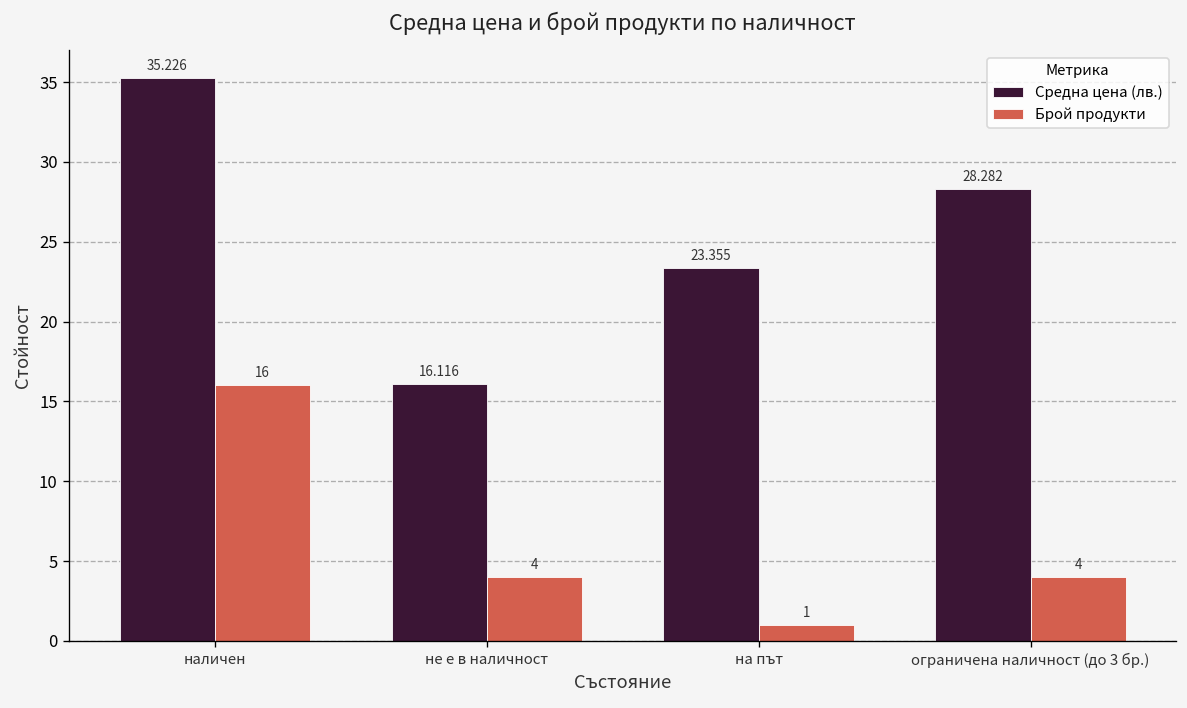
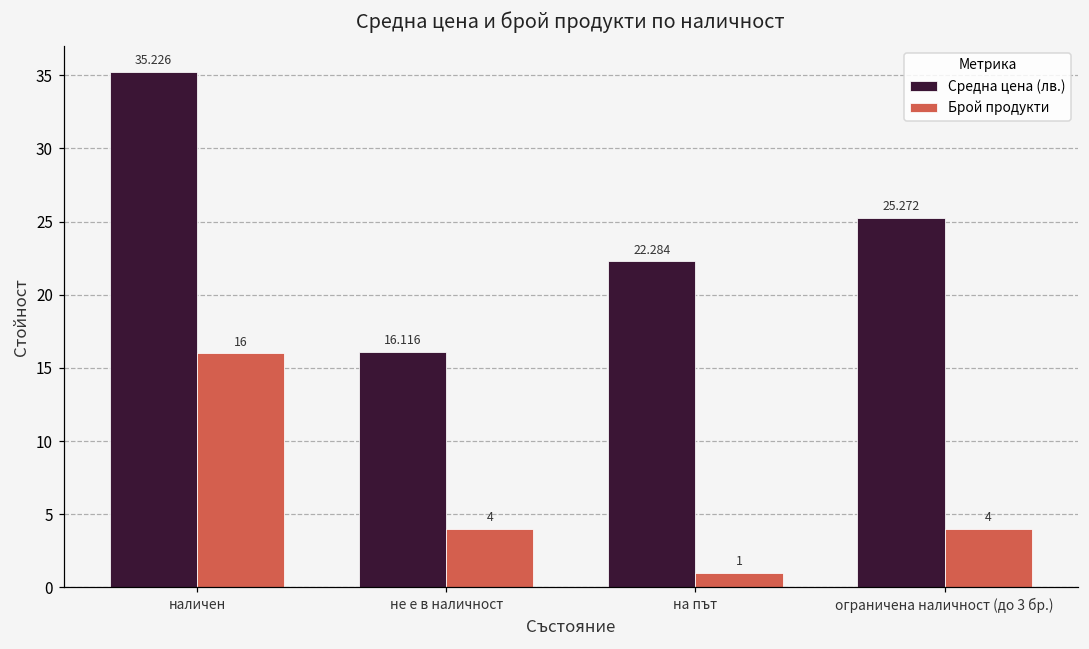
Средна цена (лв.), на път: 23.355 -> 22.284
Средна цена (лв.), ограничена наличност (до 3 бр.): 28.282 -> 25.272
